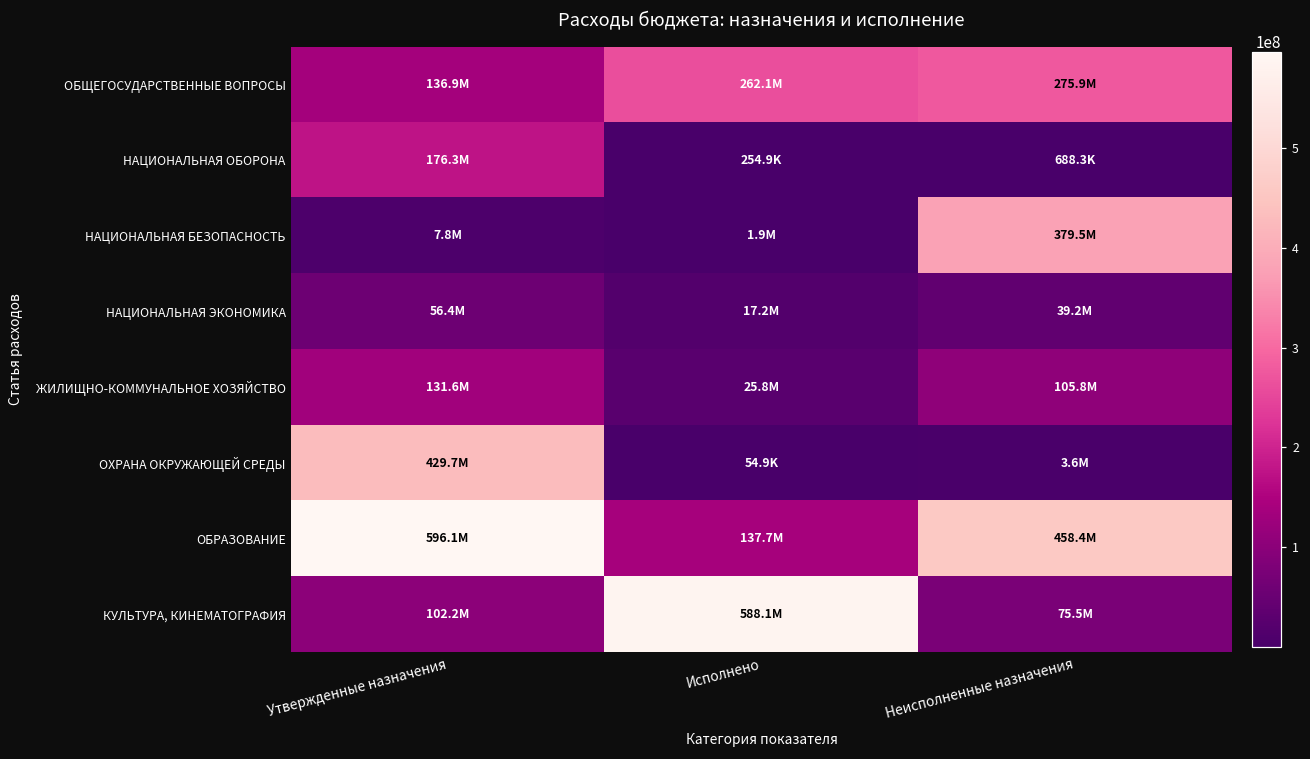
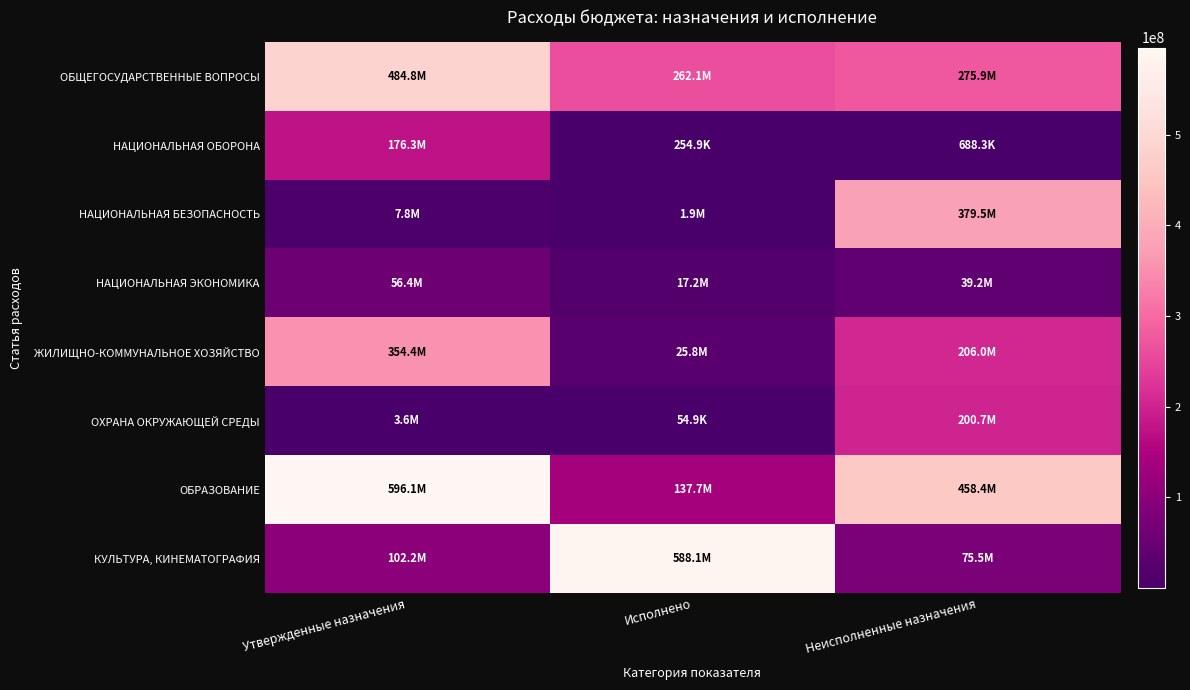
ОБЩЕГОСУДАРСТВЕННЫЕ ВОПРОСЫ, Утвержденные назначения: 136.9M -> 484.8M
ЖИЛИЩНО-КОММУНАЛЬНОЕ ХОЗЯЙСТВО, Утвержденные назначения: 131.6M -> 354.4M
ЖИЛИЩНО-КОММУНАЛЬНОЕ ХОЗЯЙСТВО, Неисполненные назначения: 105.8M -> 206.0M
ОХРАНА ОКРУЖАЮЩЕЙ СРЕДЫ, Утвержденные назначения: 429.7M -> 3.6M
ОХРАНА ОКРУЖАЮЩЕЙ СРЕДЫ, Неисполненные назначения: 3.6M -> 200.7M
